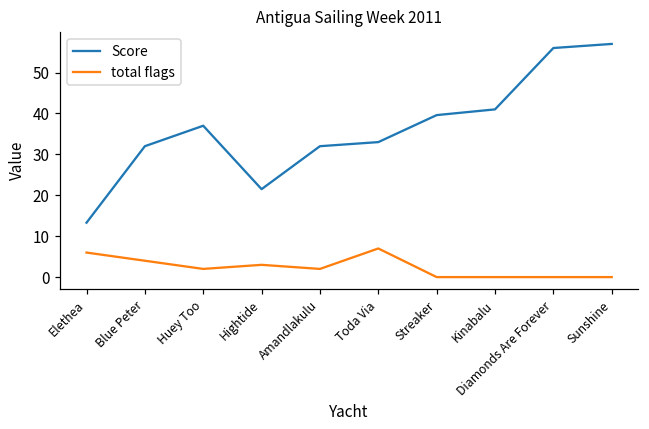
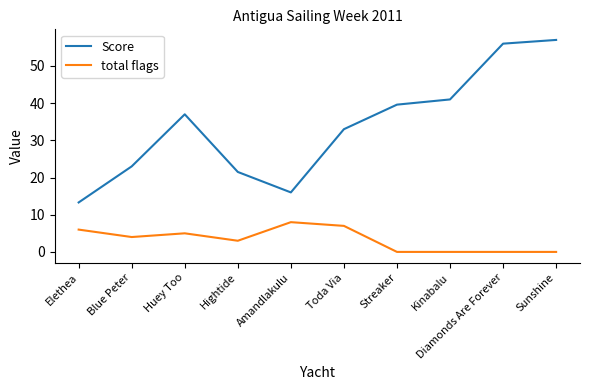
Score, Blue Peter: 32 -> 23
total flags, Huey Too: 2 -> 5
Score, Amandlakulu: 32 -> 16
total flags, Amandlakulu: 2 -> 8
